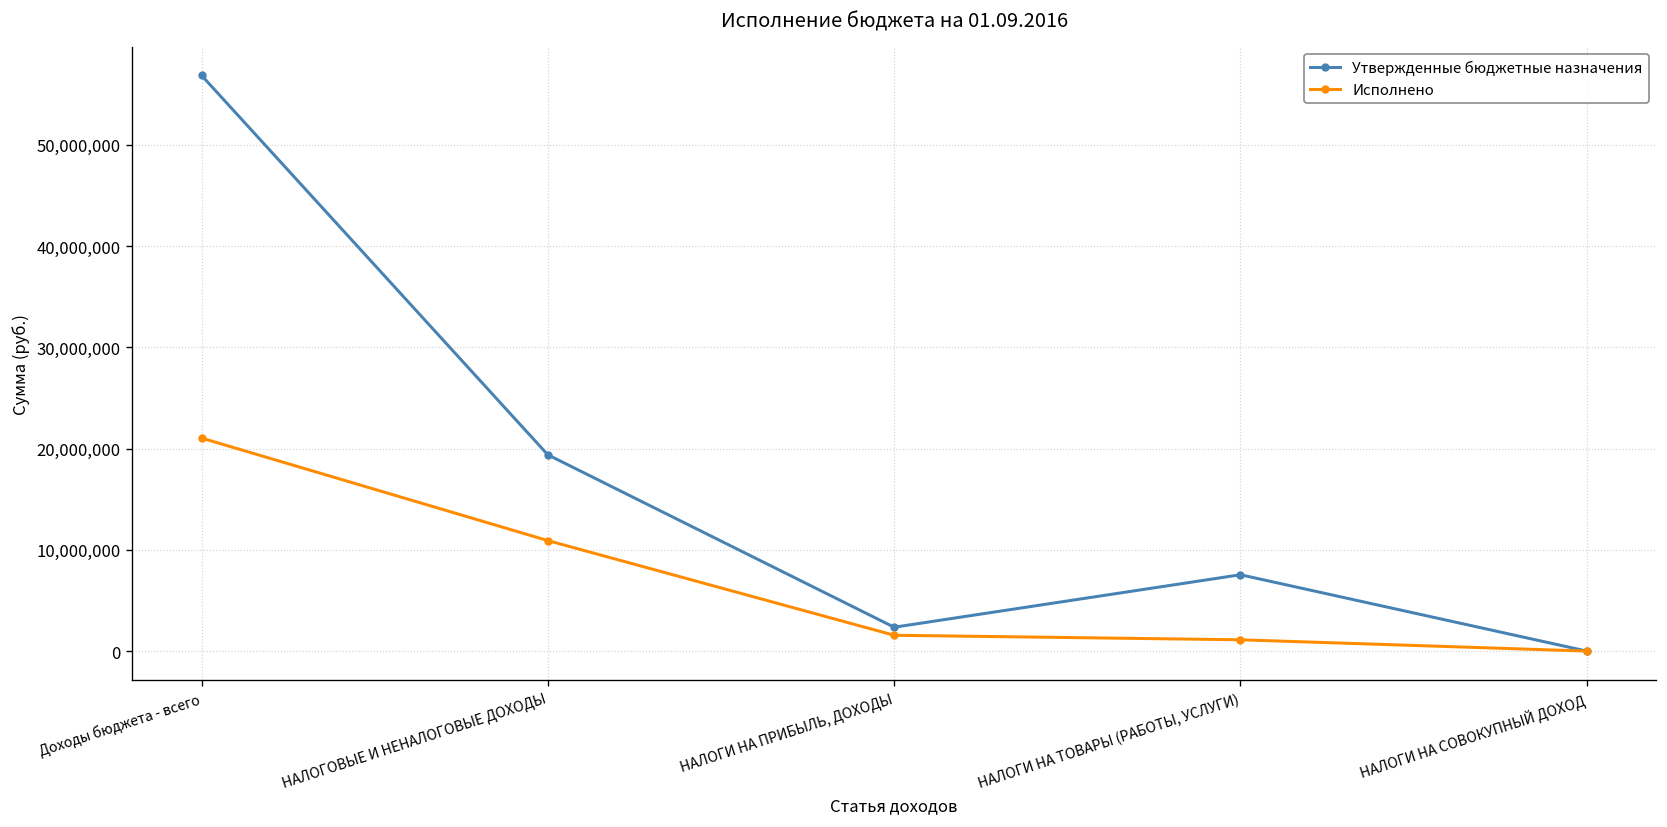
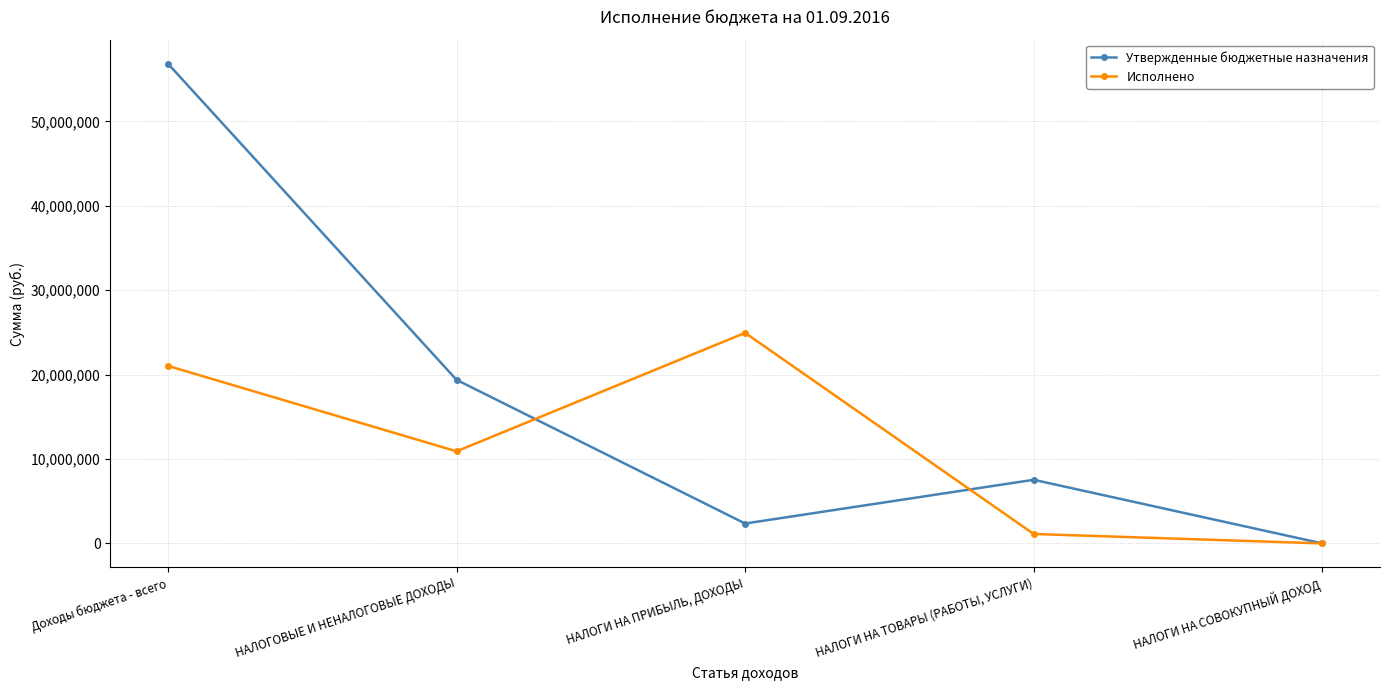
Исполнено, НАЛОГИ НА ПРИБЫЛЬ, ДОХОДЫ: 2,000,000 -> 25,000,000
